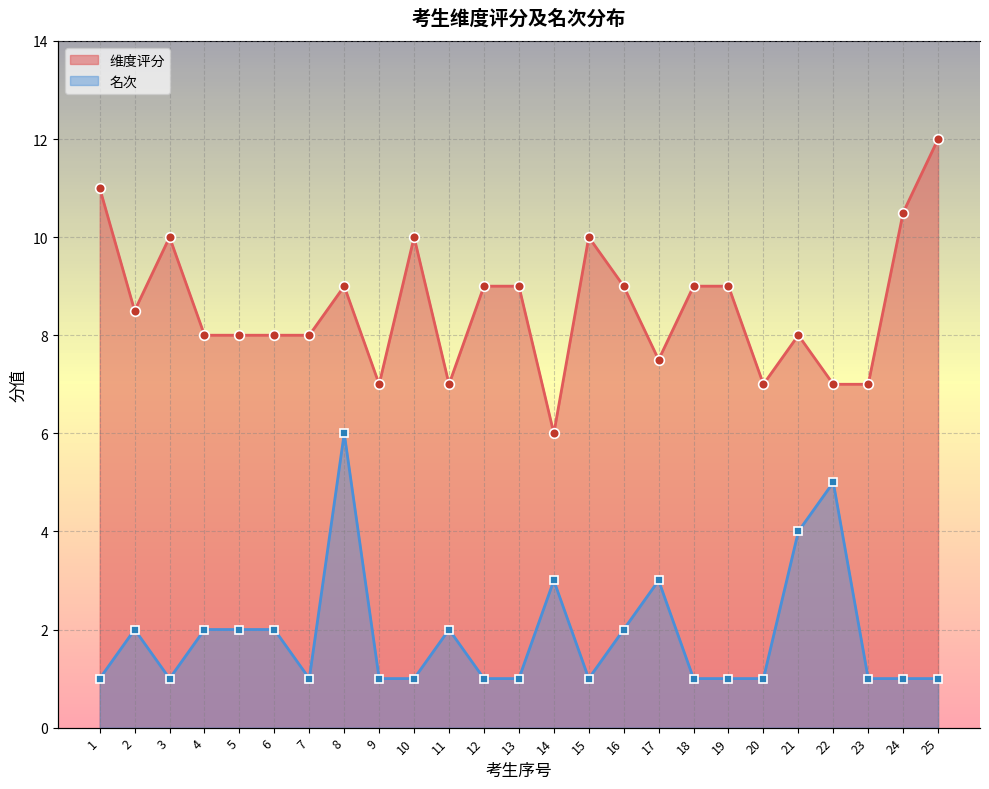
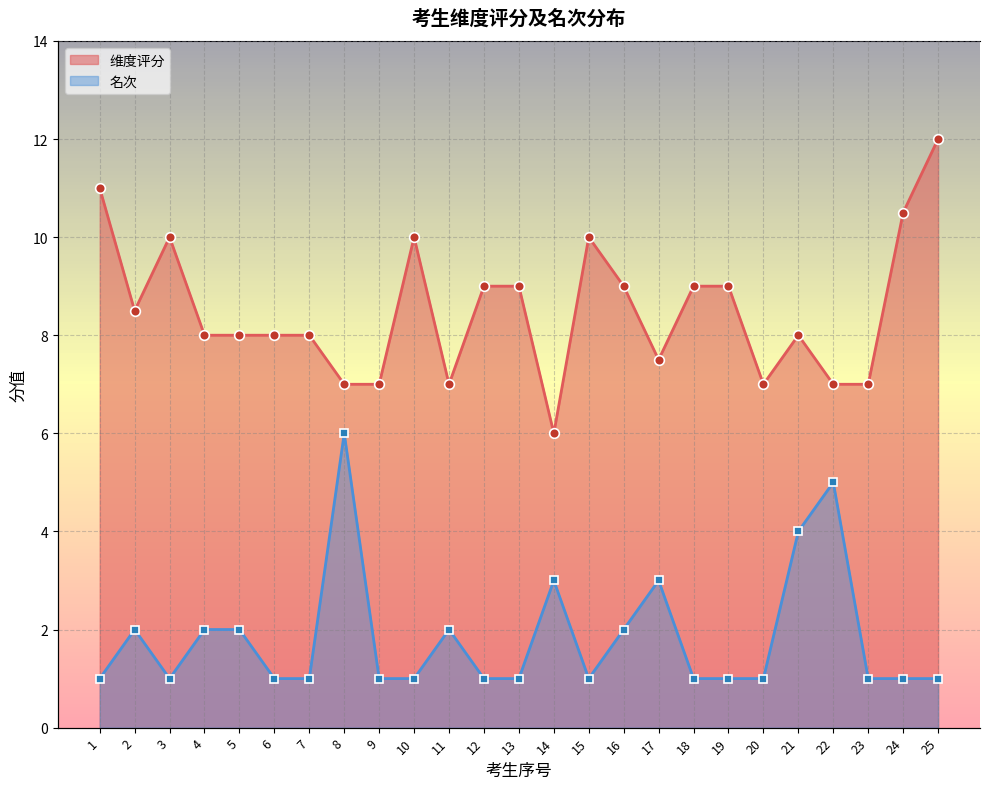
名次, 6: 2 -> 1
维度评分, 8: 9 -> 7
